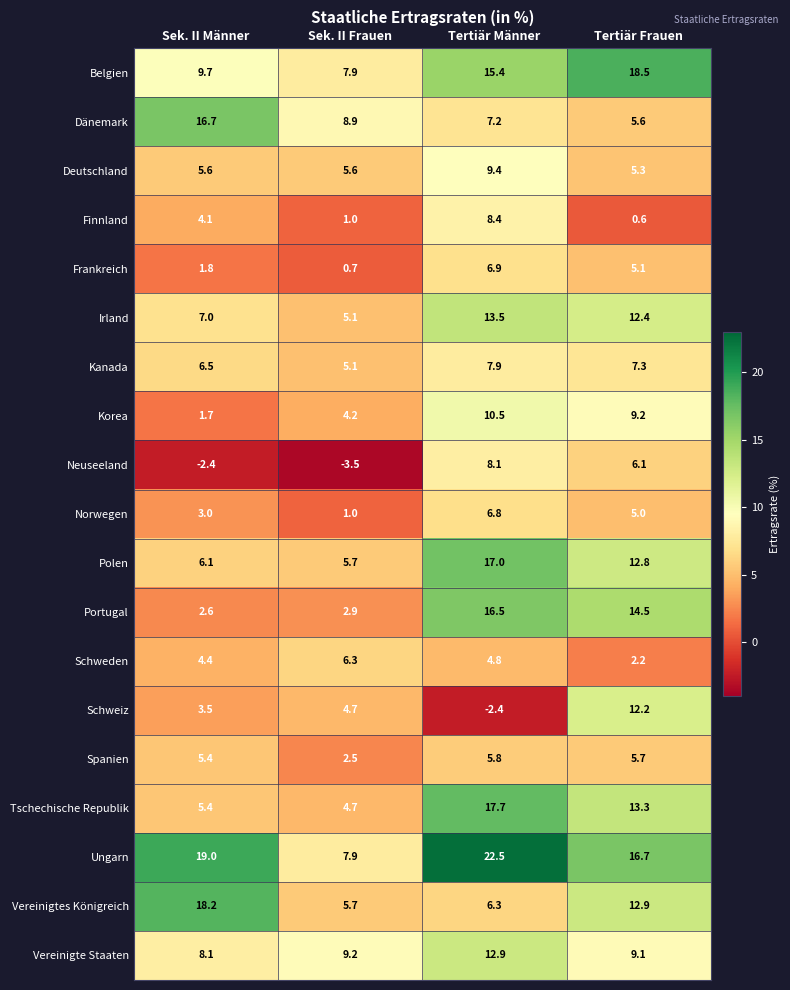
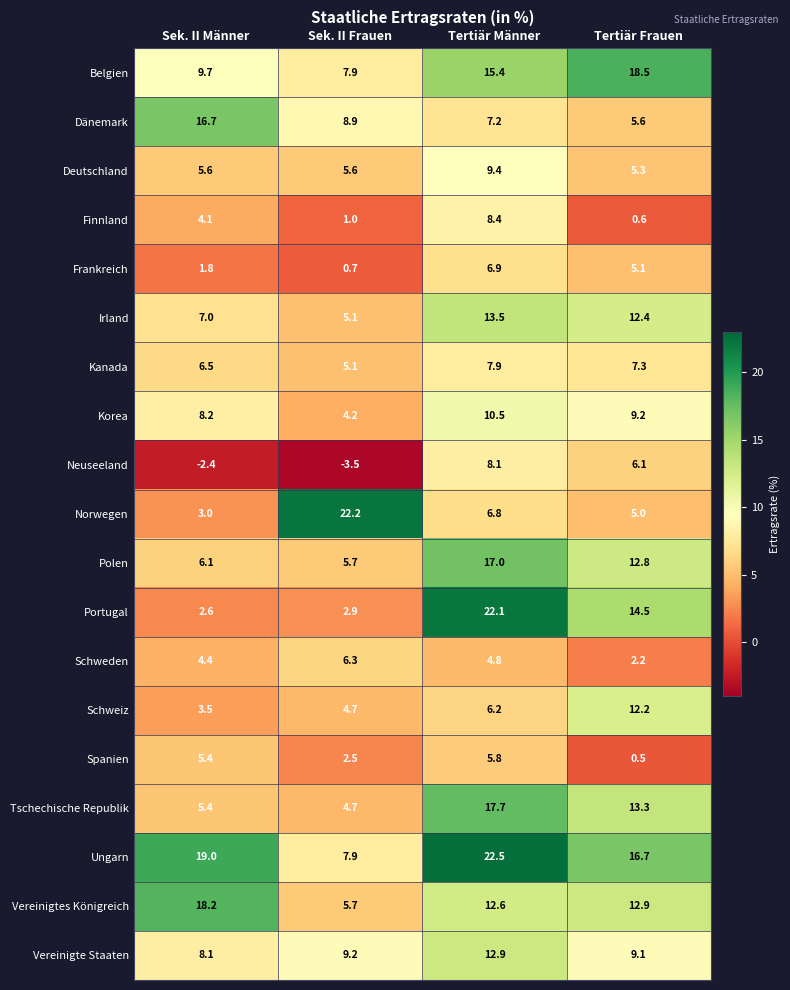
Korea, Sek. II Männer: 1.7 -> 8.2
Norwegen, Sek. II Frauen: 1.0 -> 22.2
Portugal, Tertiär Männer: 16.5 -> 22.1
Schweiz, Tertiär Männer: -2.4 -> 6.2
Spanien, Tertiär Frauen: 5.7 -> 0.5
Vereinigtes Königreich, Tertiär Männer: 6.3 -> 12.6
